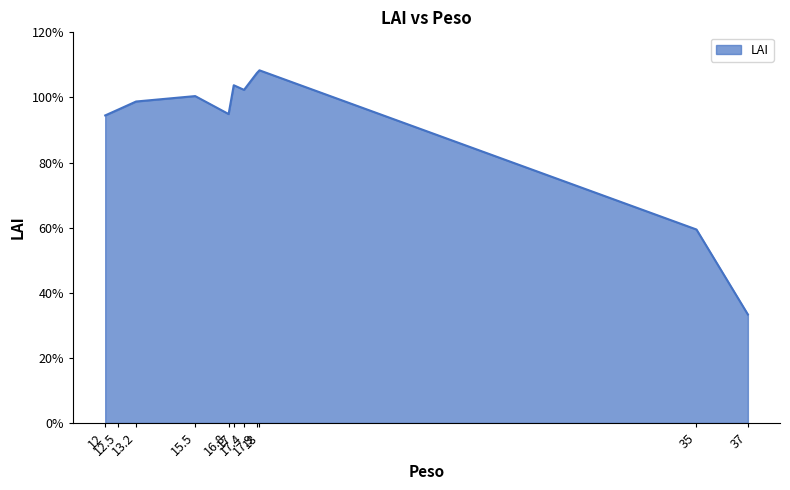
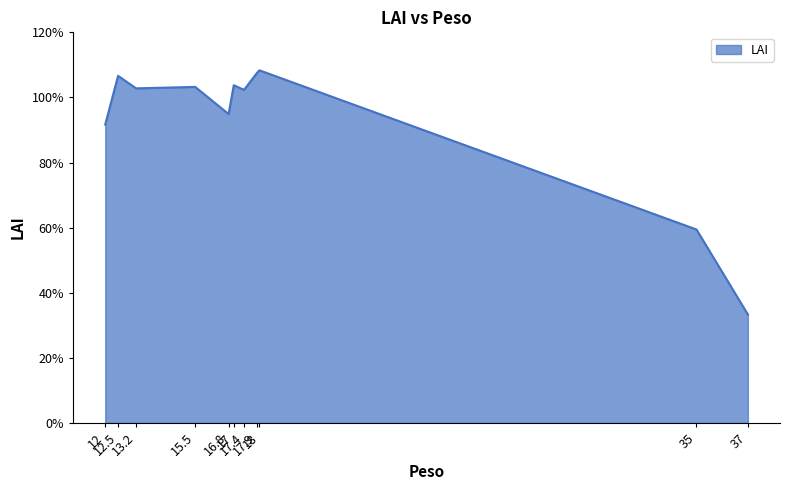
12: 94% -> 92%
12.5: 96% -> 107%
13.2: 99% -> 103%
15.5: 100% -> 103%
